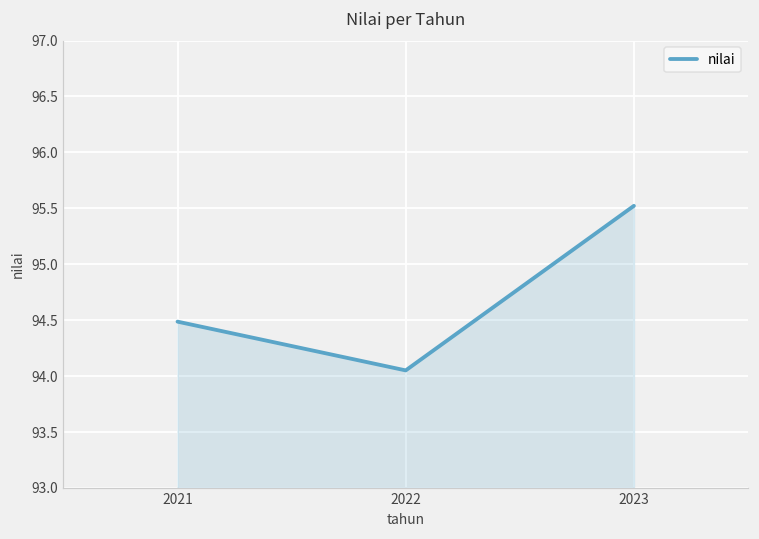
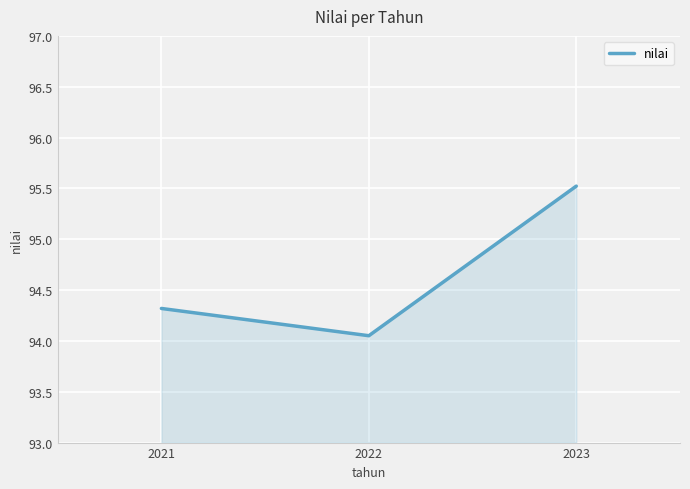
2021: 94.49 -> 94.32
